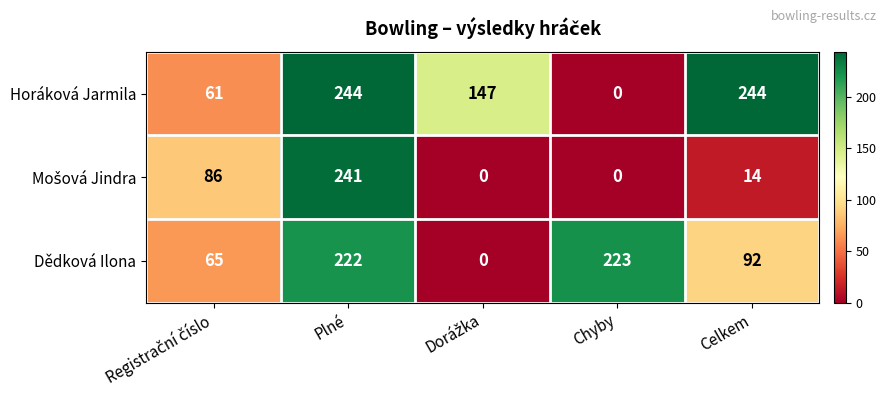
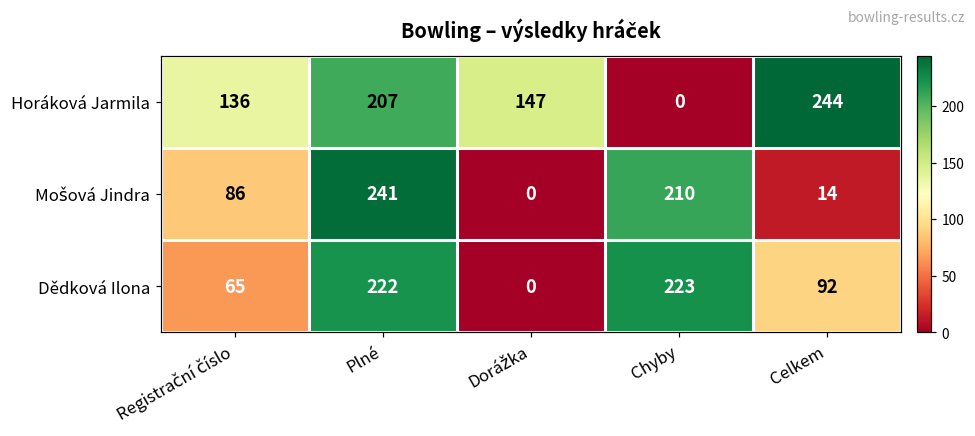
Horáková Jarmila, Registrační číslo: 61 -> 136
Horáková Jarmila, Plné: 244 -> 207
Mošová Jindra, Chyby: 0 -> 210
